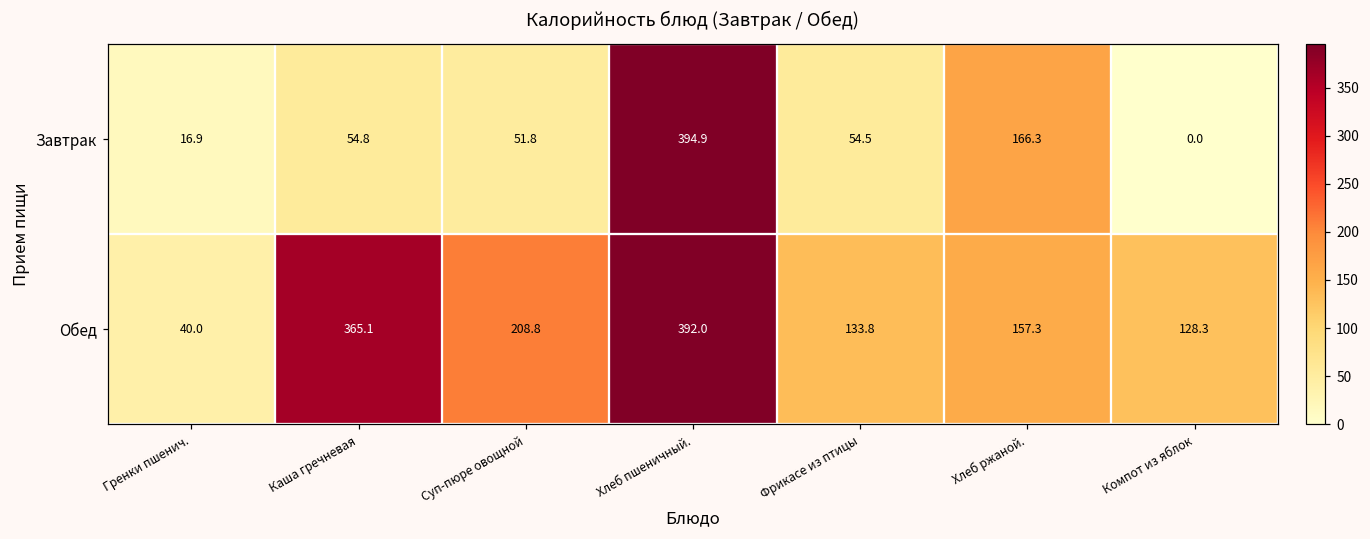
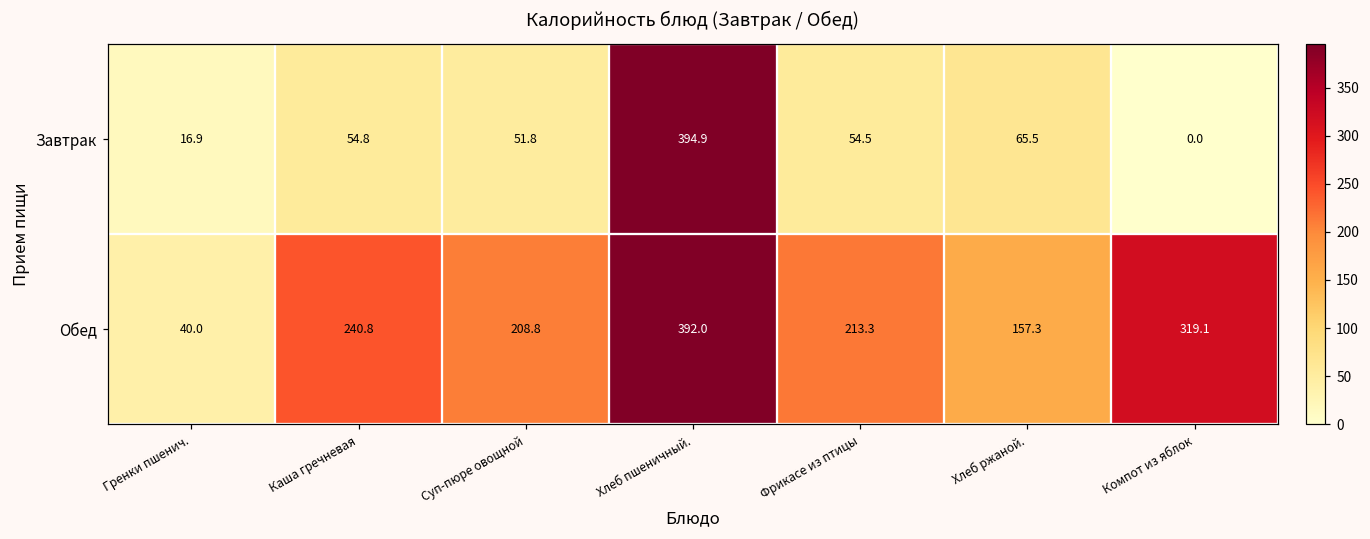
Завтрак, Хлеб ржаной.: 166.3 -> 65.5
Обед, Каша гречневая: 365.1 -> 240.8
Обед, Фрикасе из птицы: 133.8 -> 213.3
Обед, Компот из яблок: 128.3 -> 319.1
